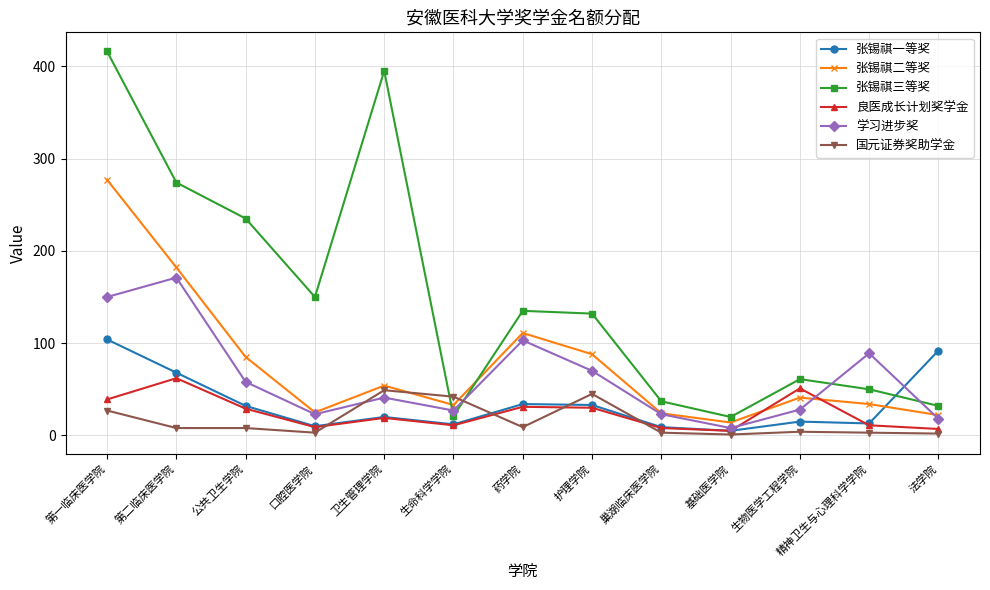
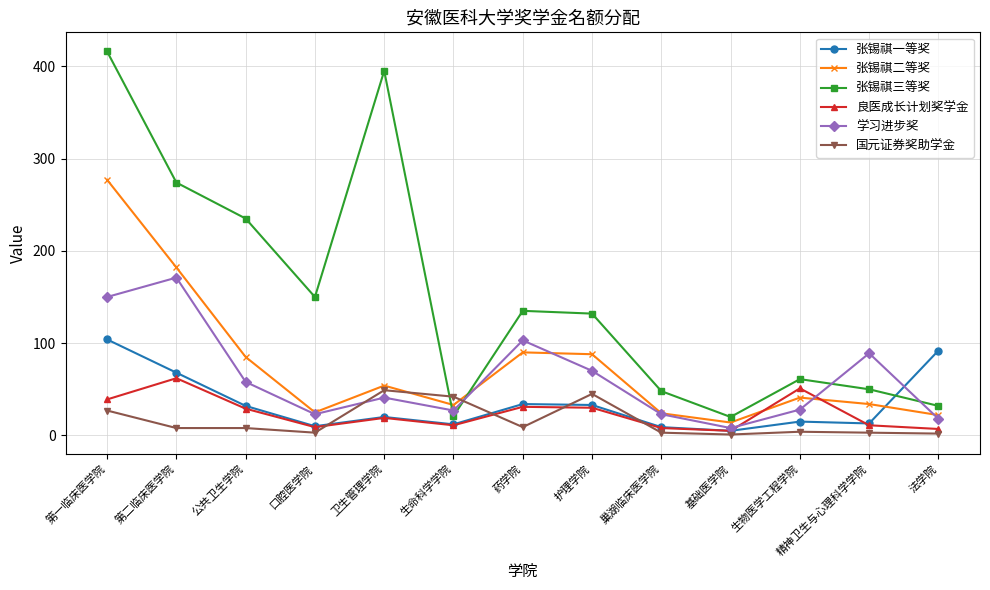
张锡祺二等奖, 药学院: 110 -> 90
张锡祺三等奖, 巢湖临床医学院: 40 -> 50
